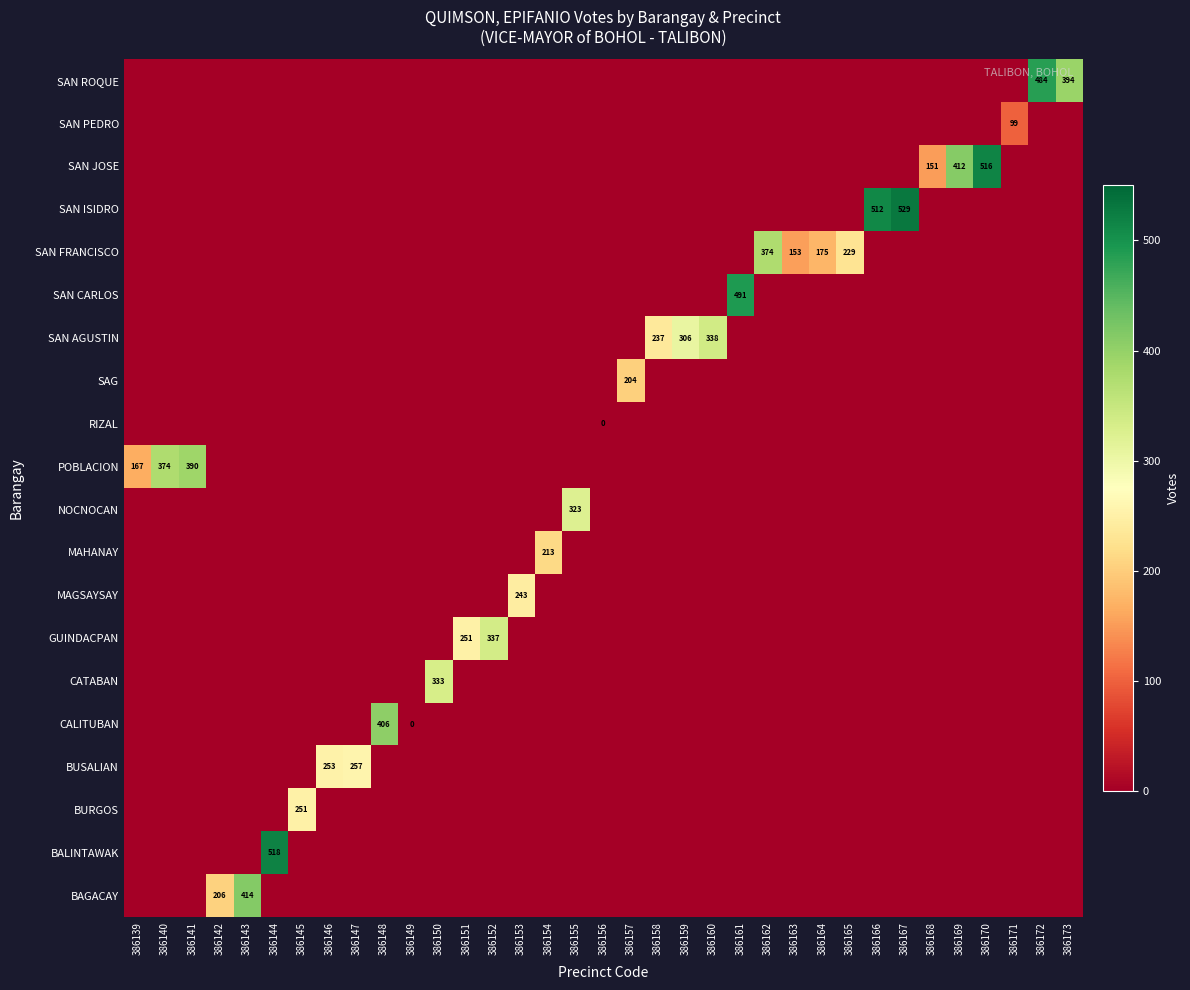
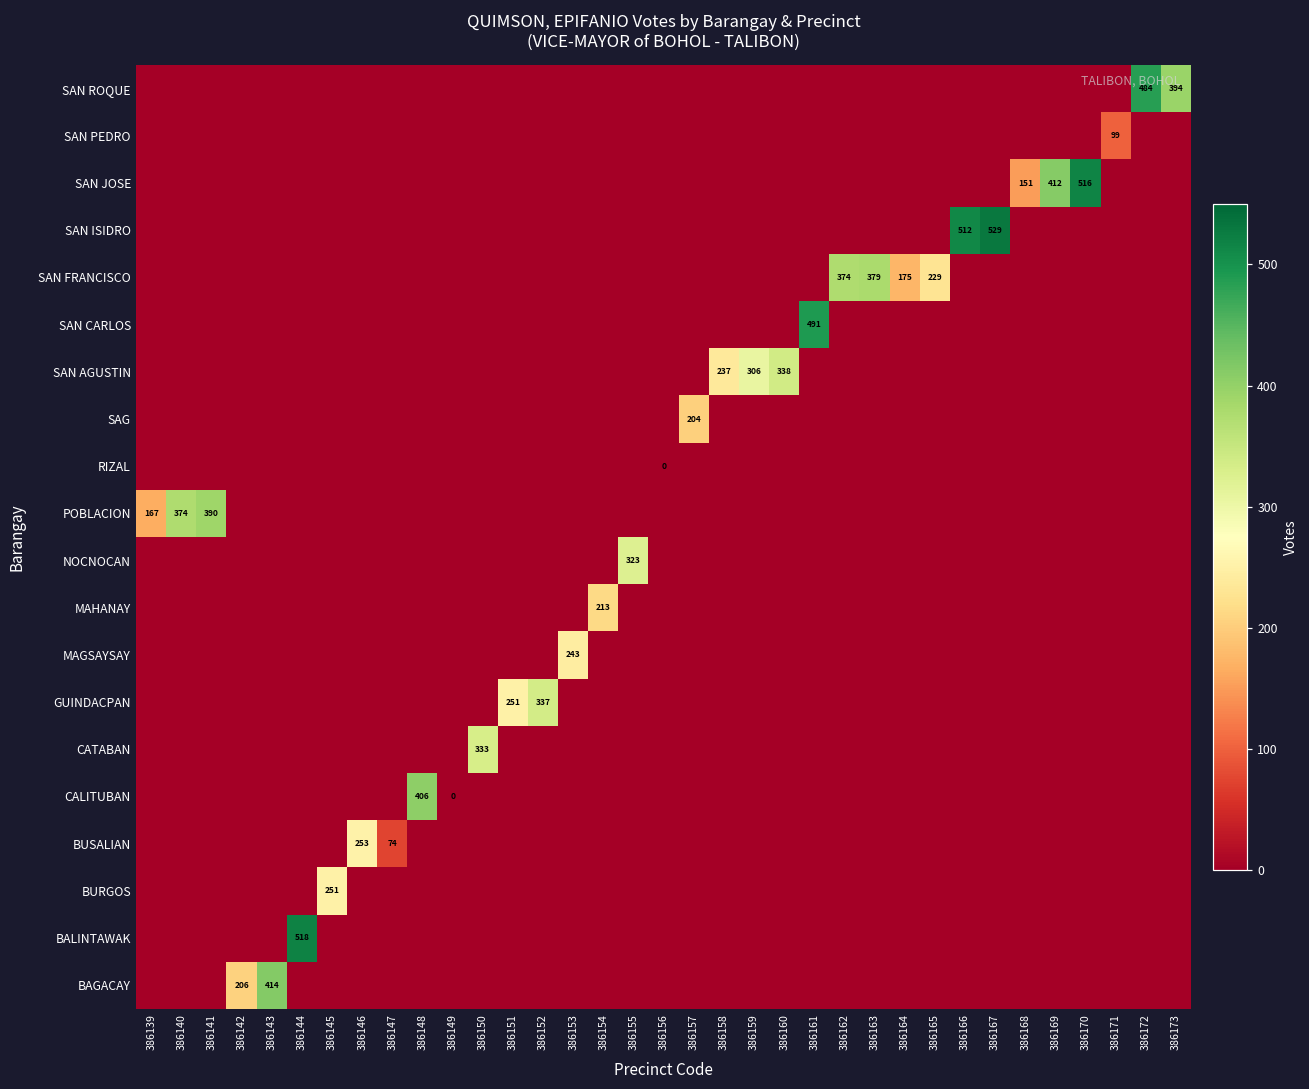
SAN FRANCISCO, 386163: 153 -> 379
BUSALIAN, 386147: 257 -> 74
